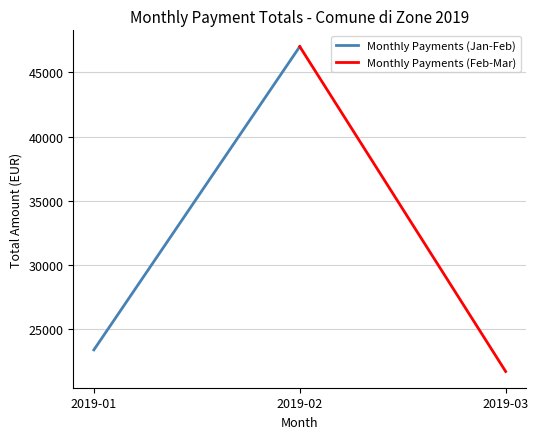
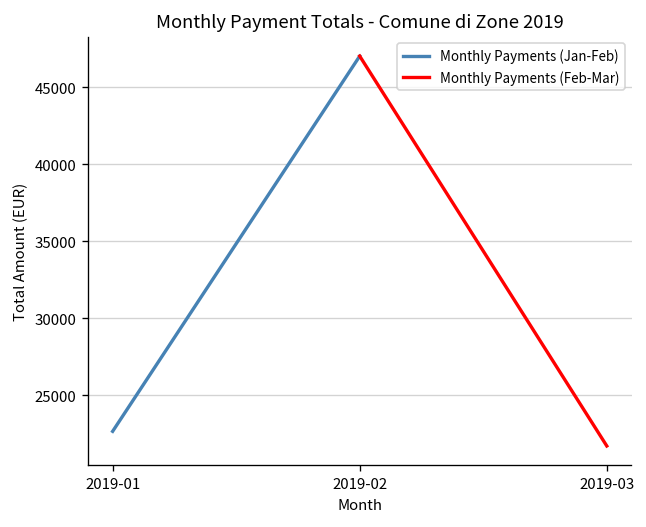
Monthly Payments (Jan-Feb), 2019-01: 23400 -> 22700
